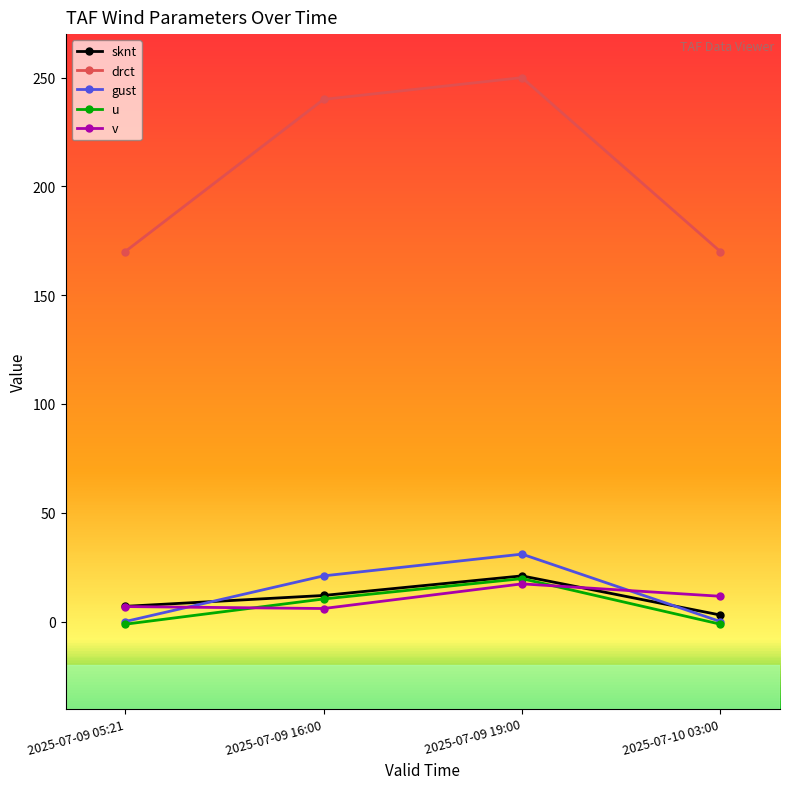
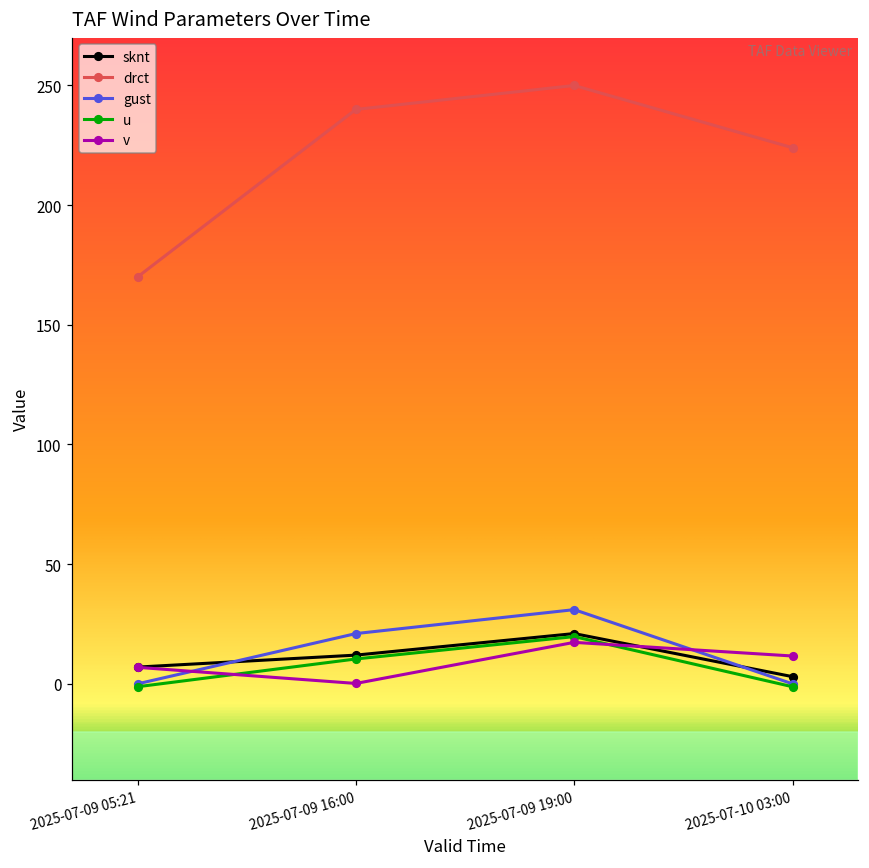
v, 2025-07-09 16:00: 6 -> 0
drct, 2025-07-10 03:00: 170 -> 224
